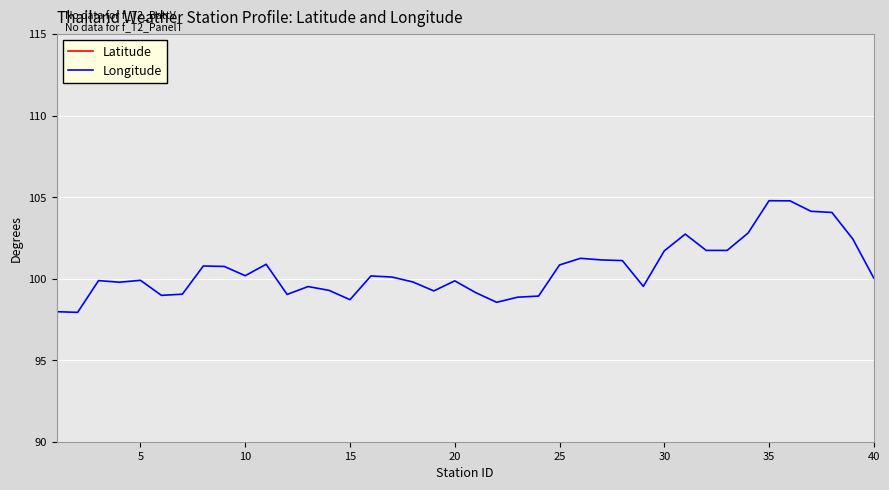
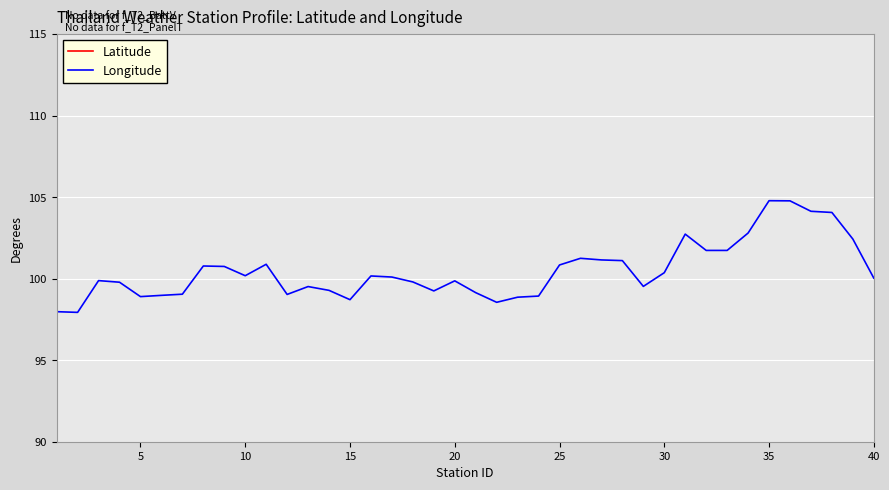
Longitude, 5: 99.9 -> 98.9
Longitude, 30: 101.7 -> 100.4
